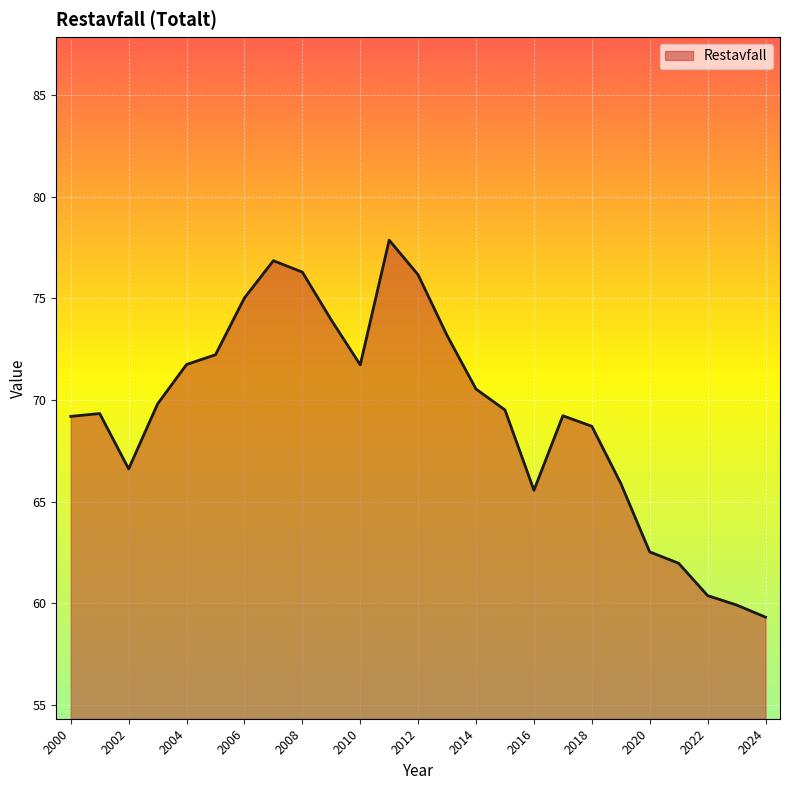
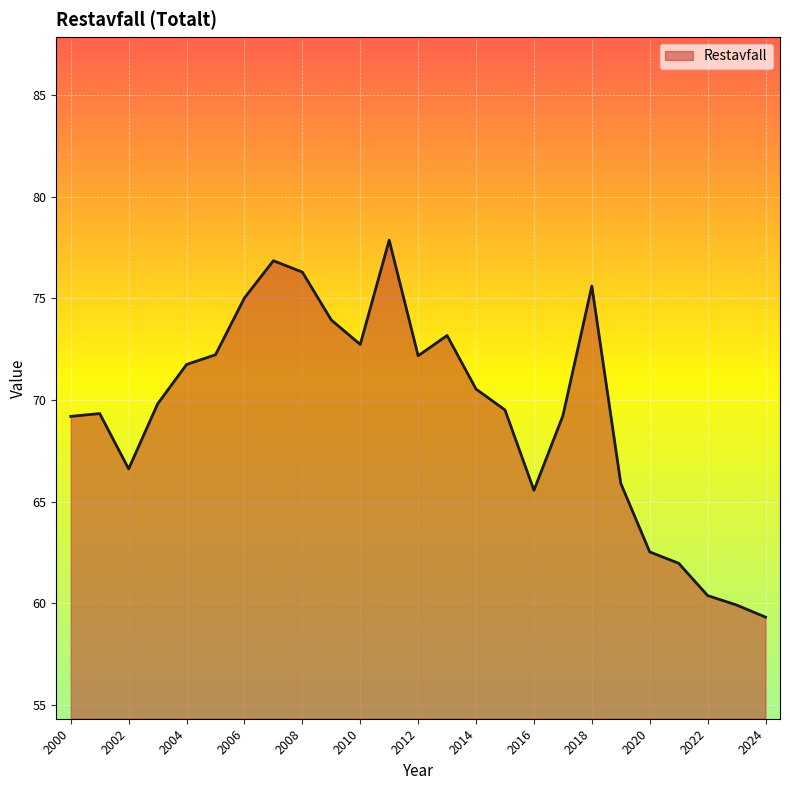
2010: 71.7 -> 72.7
2012: 76.2 -> 72.2
2018: 68.7 -> 75.6
